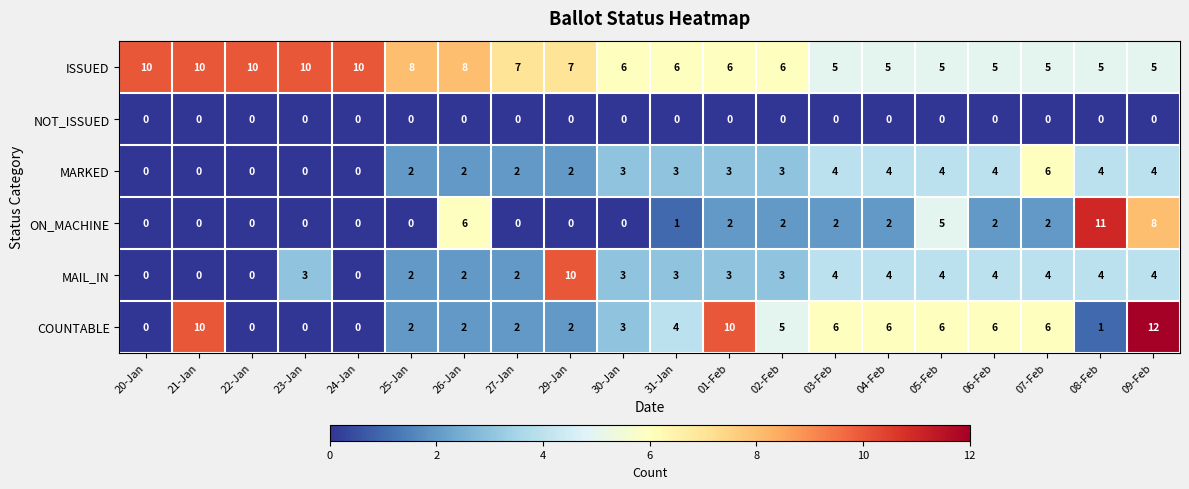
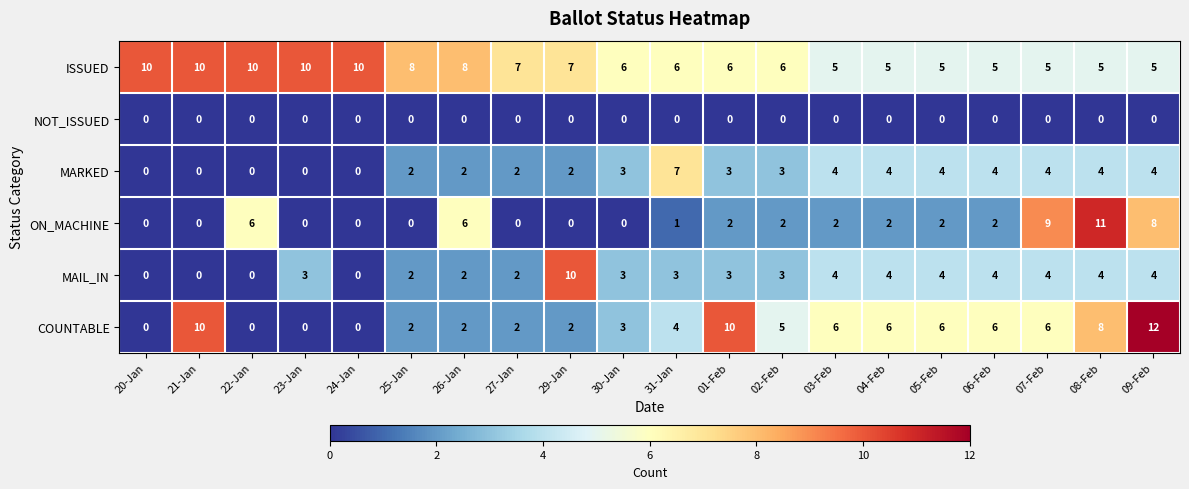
MARKED, 31-Jan: 3 -> 7
MARKED, 07-Feb: 6 -> 4
ON_MACHINE, 22-Jan: 0 -> 6
ON_MACHINE, 05-Feb: 5 -> 2
ON_MACHINE, 07-Feb: 2 -> 9
COUNTABLE, 08-Feb: 1 -> 8
